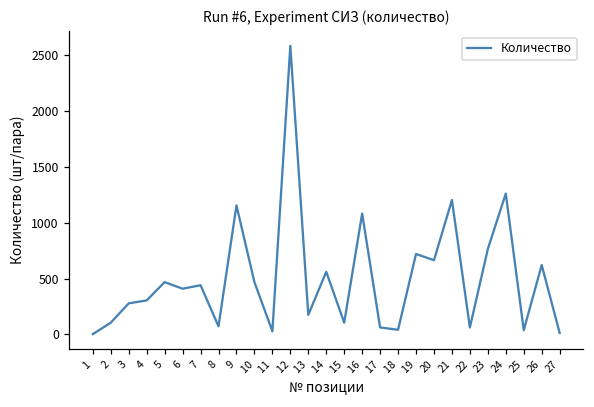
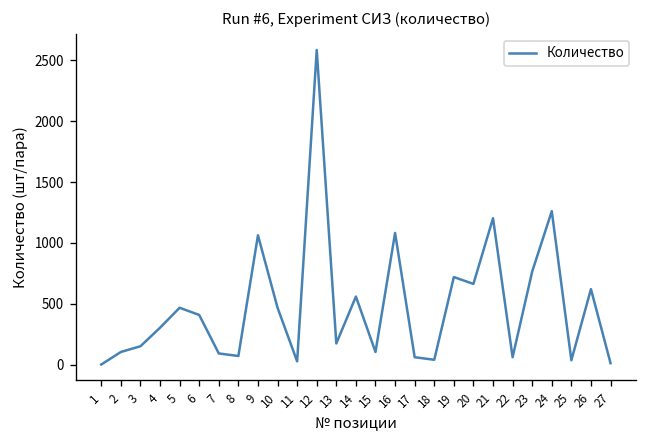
3: 280 -> 150
7: 440 -> 90
9: 1160 -> 1060
